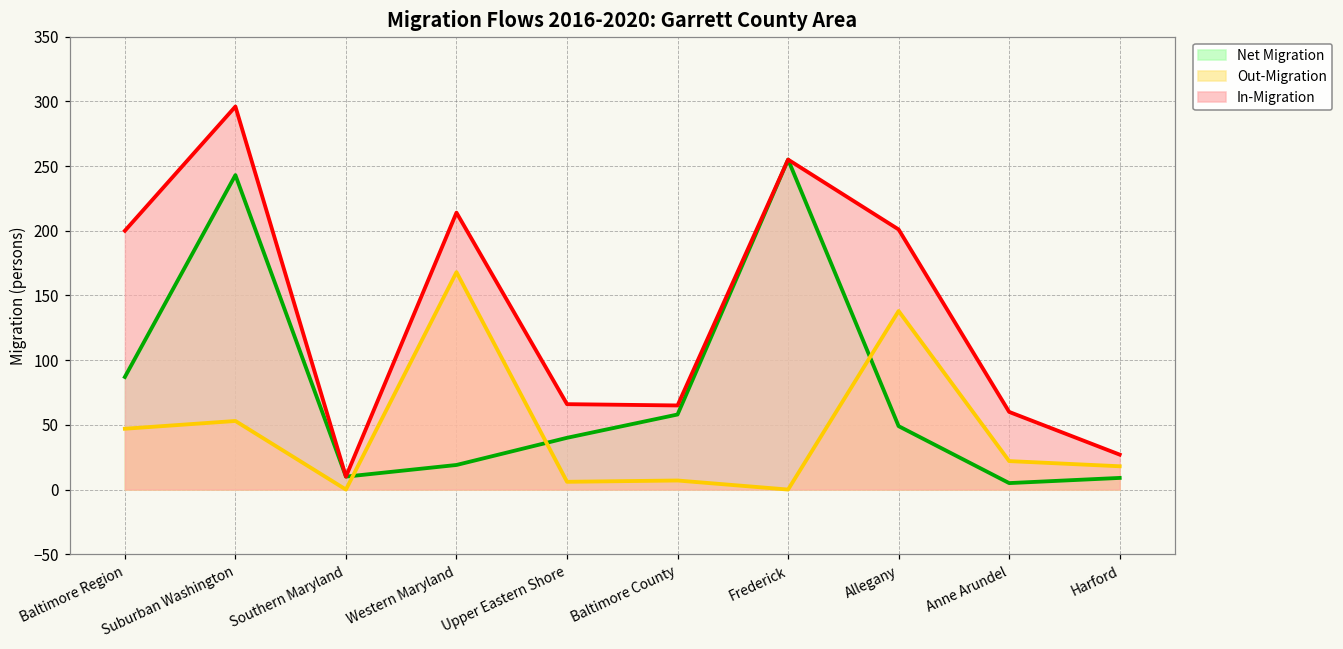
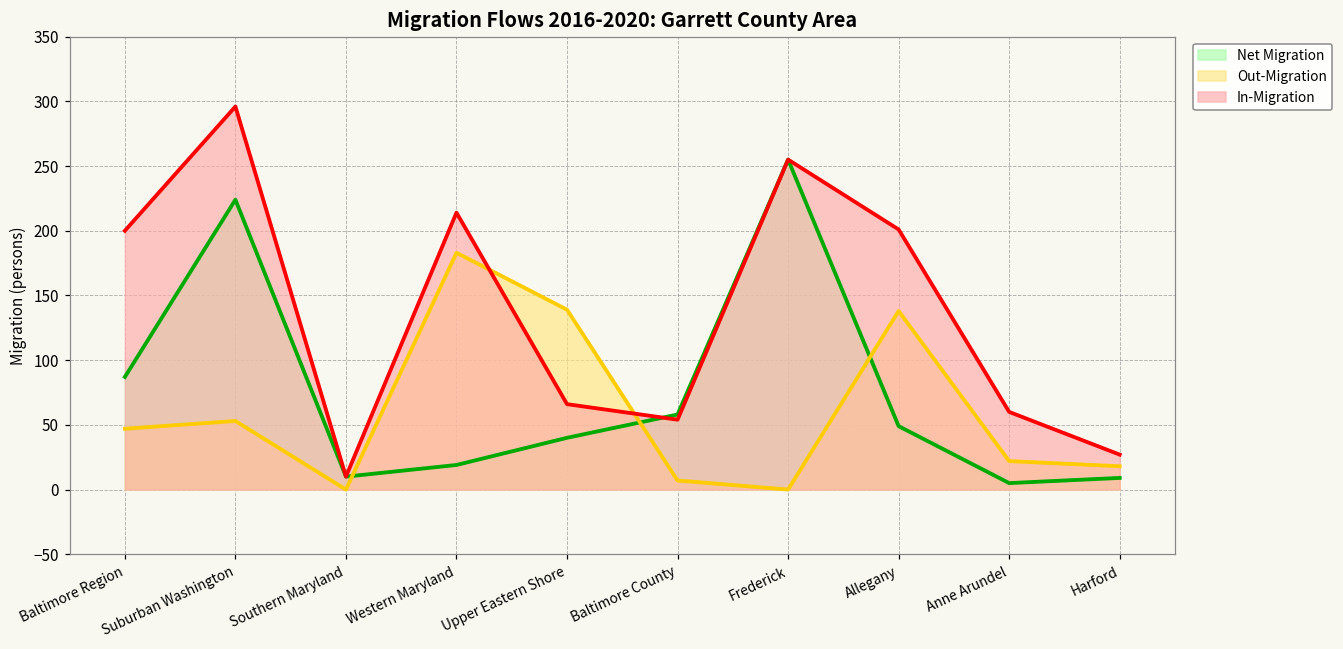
Net Migration, Suburban Washington: 243 -> 224
Out-Migration, Western Maryland: 168 -> 183
Out-Migration, Upper Eastern Shore: 6 -> 139
In-Migration, Baltimore County: 65 -> 54
